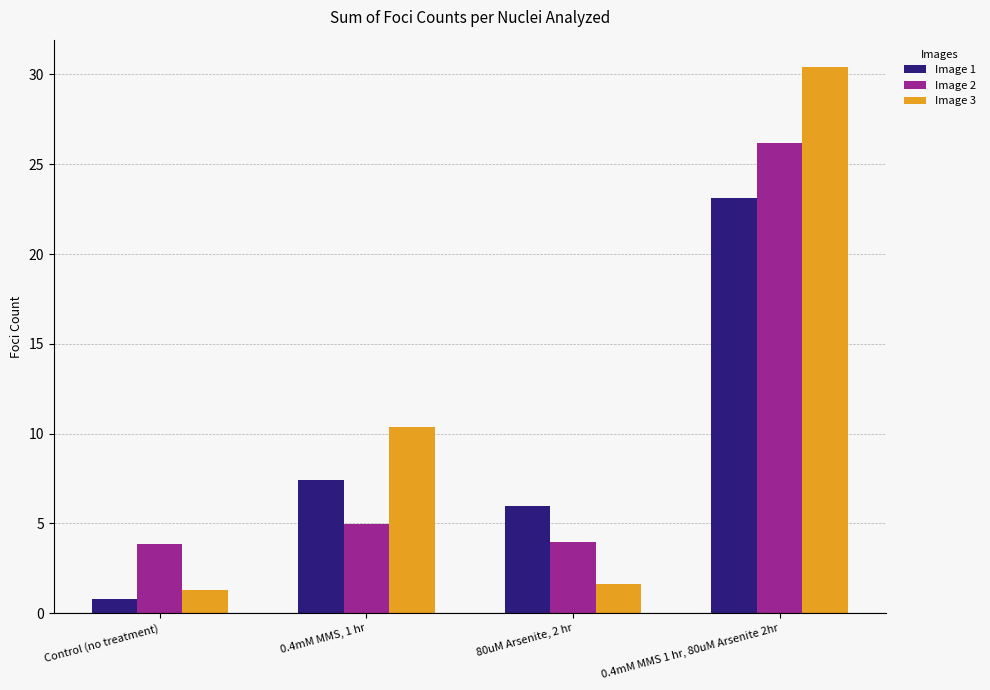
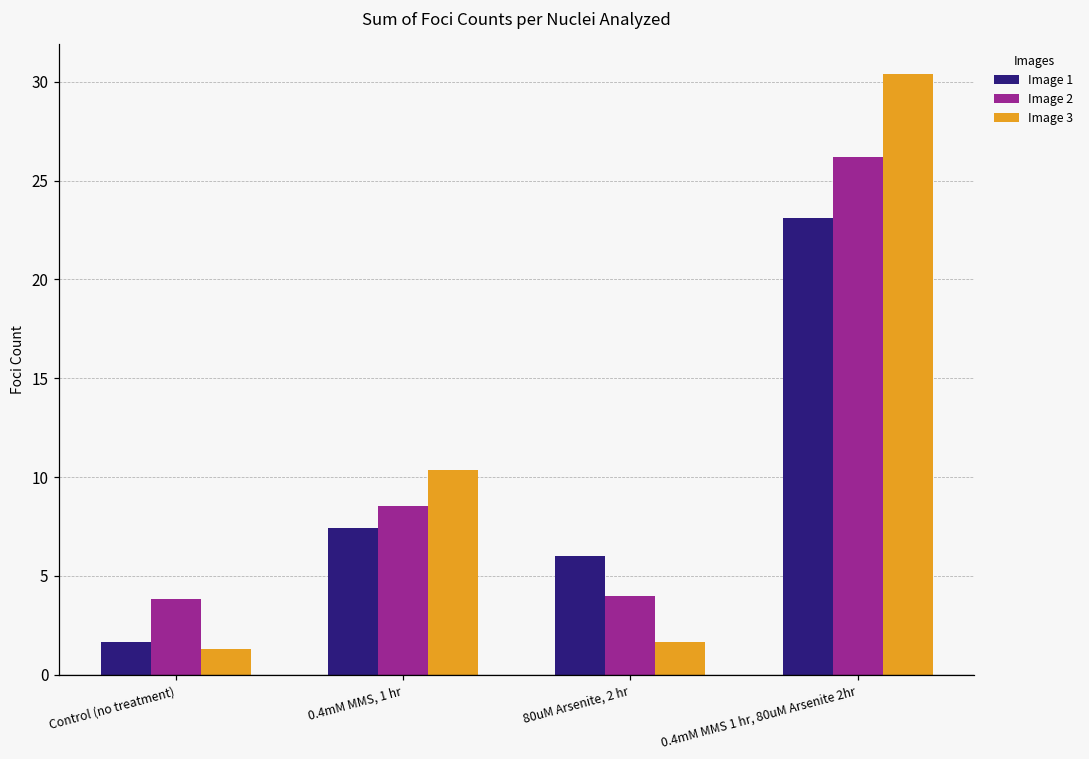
Image 1, Control (no treatment): 0.8 -> 1.7
Image 2, 0.4mM MMS, 1 hr: 5.0 -> 8.5
